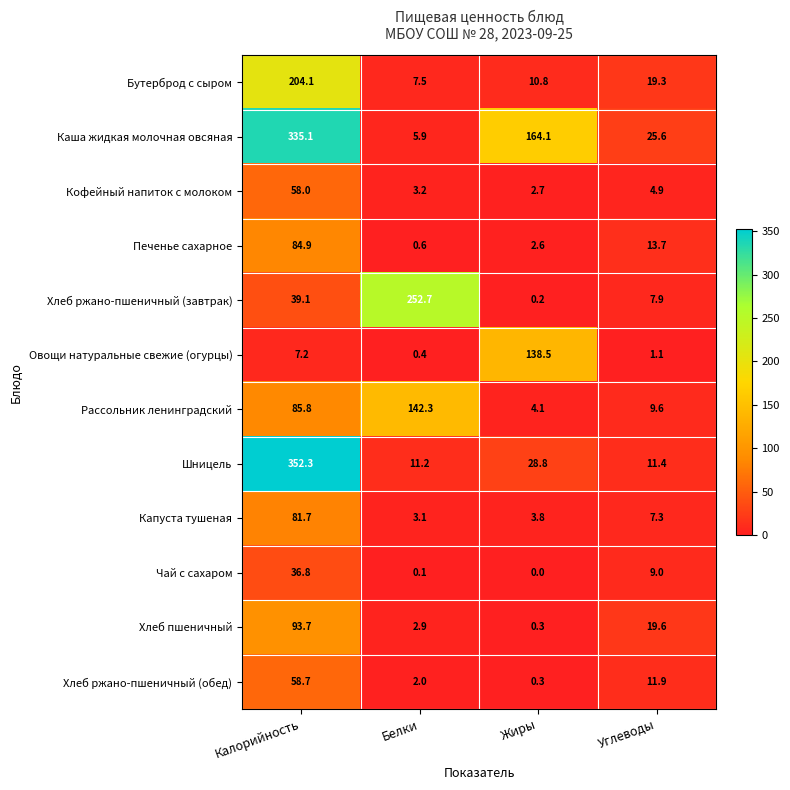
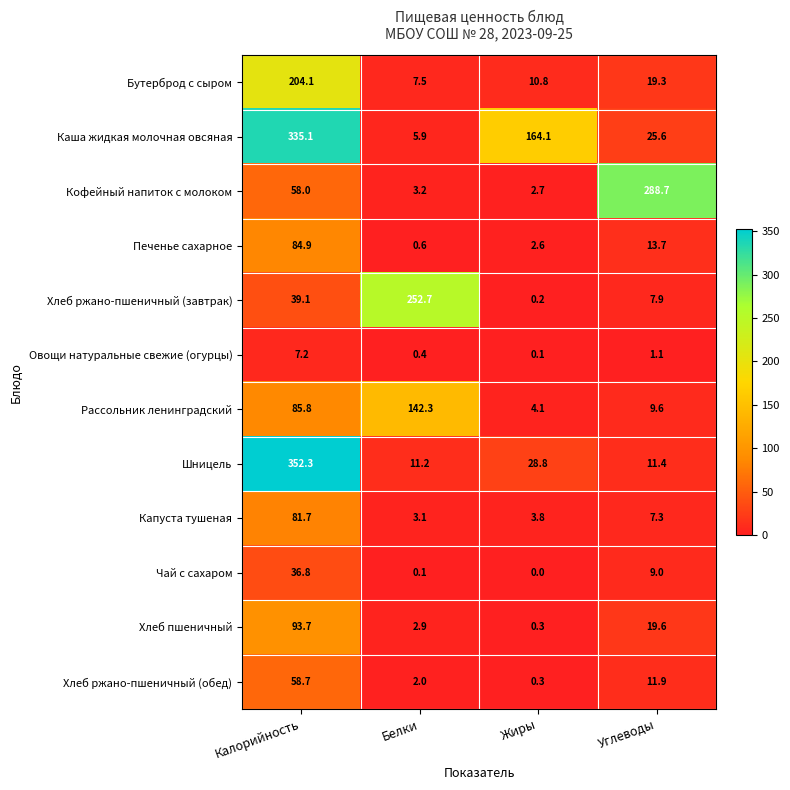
Кофейный напиток с молоком, Углеводы: 4.9 -> 288.7
Овощи натуральные свежие (огурцы), Жиры: 138.5 -> 0.1
